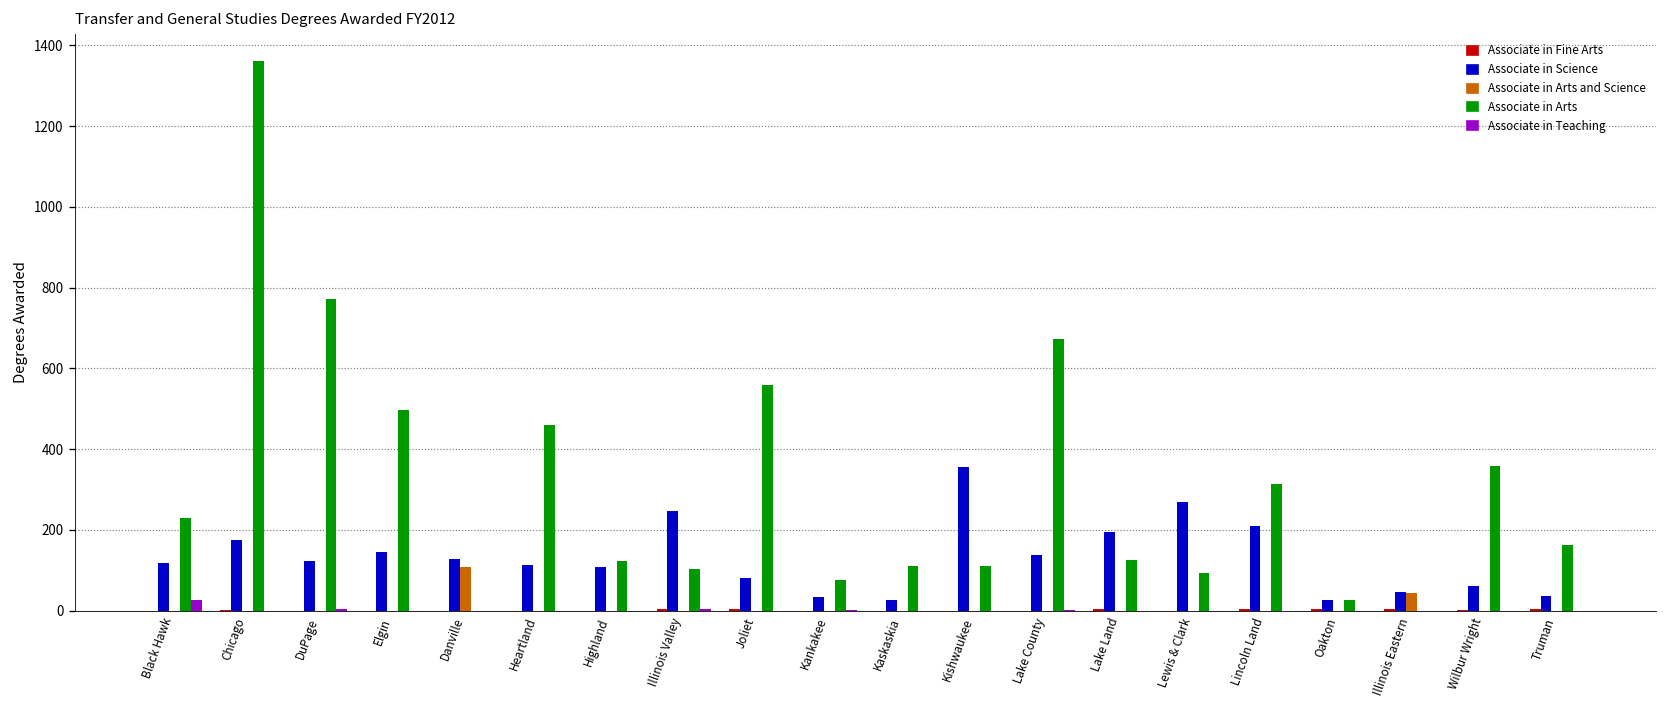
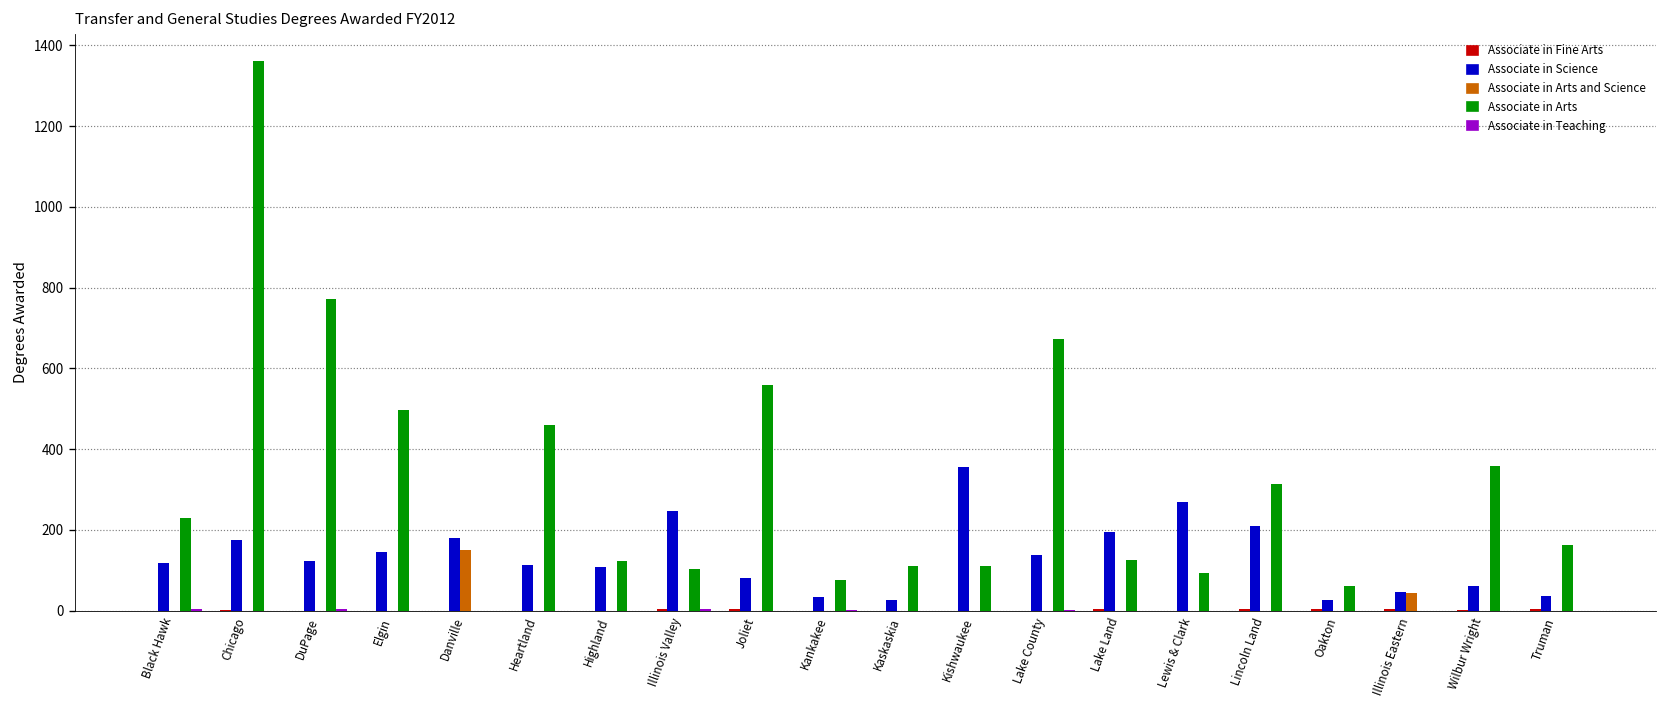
Associate in Teaching, Black Hawk: 30 -> 0
Associate in Science, Danville: 130 -> 180
Associate in Arts and Science, Danville: 110 -> 150
Associate in Arts, Oakton: 30 -> 60
